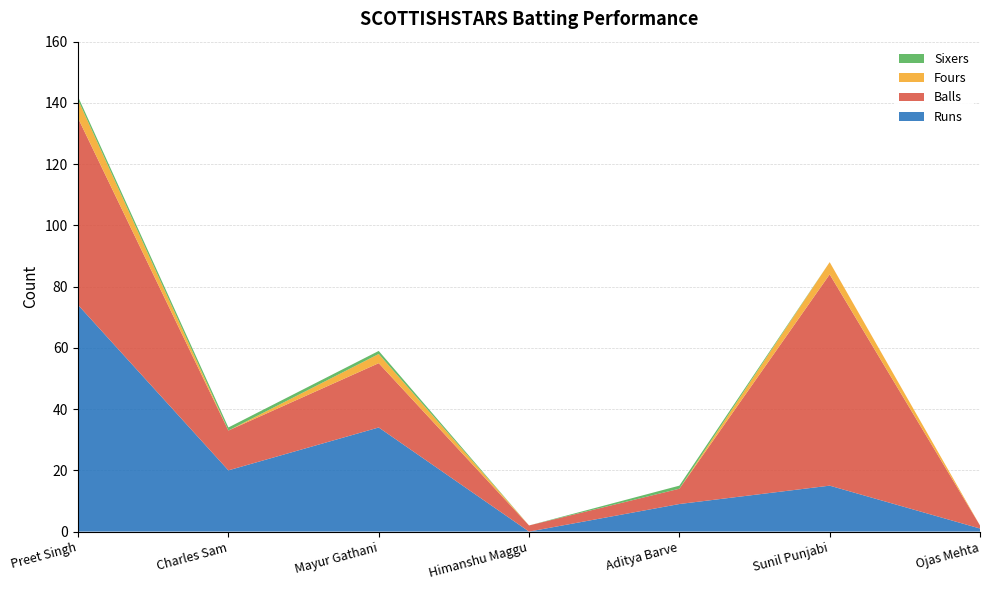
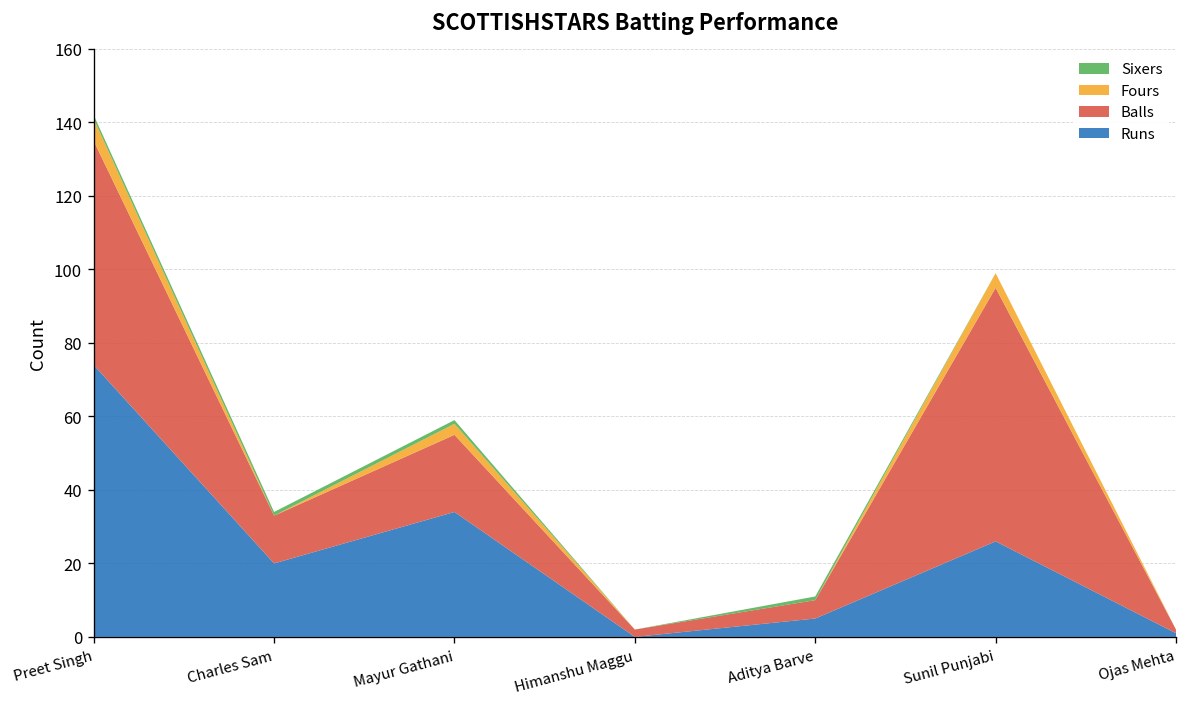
Runs, Aditya Barve: 9 -> 5
Runs, Sunil Punjabi: 15 -> 26
